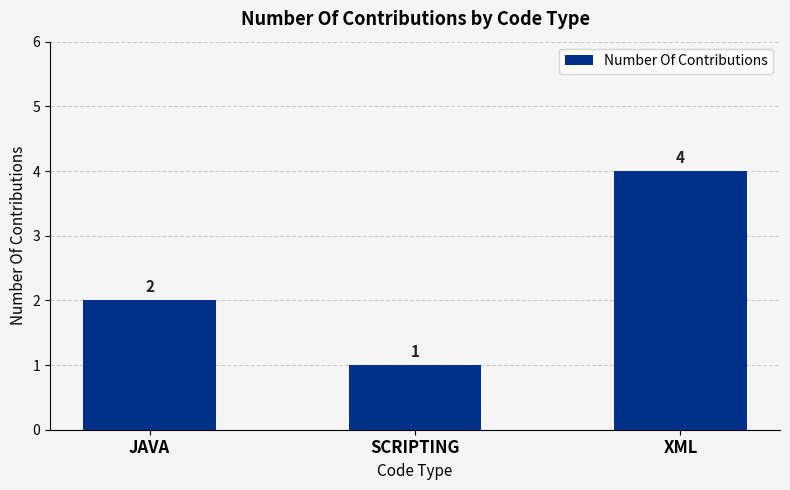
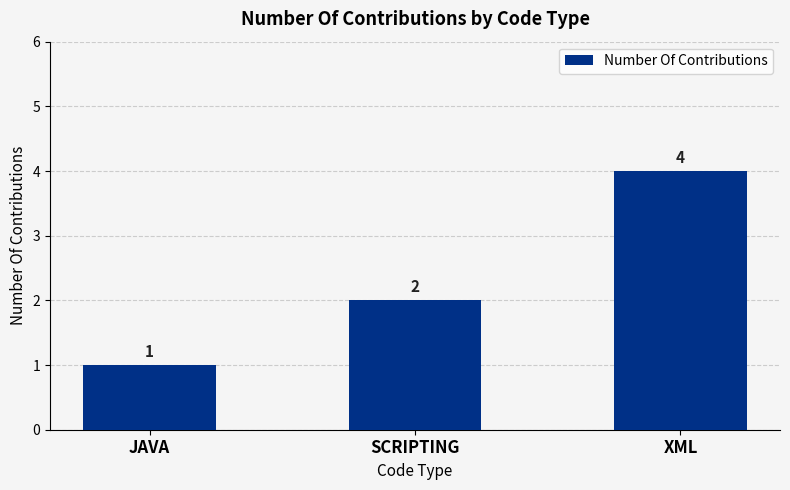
JAVA: 2 -> 1
SCRIPTING: 1 -> 2
